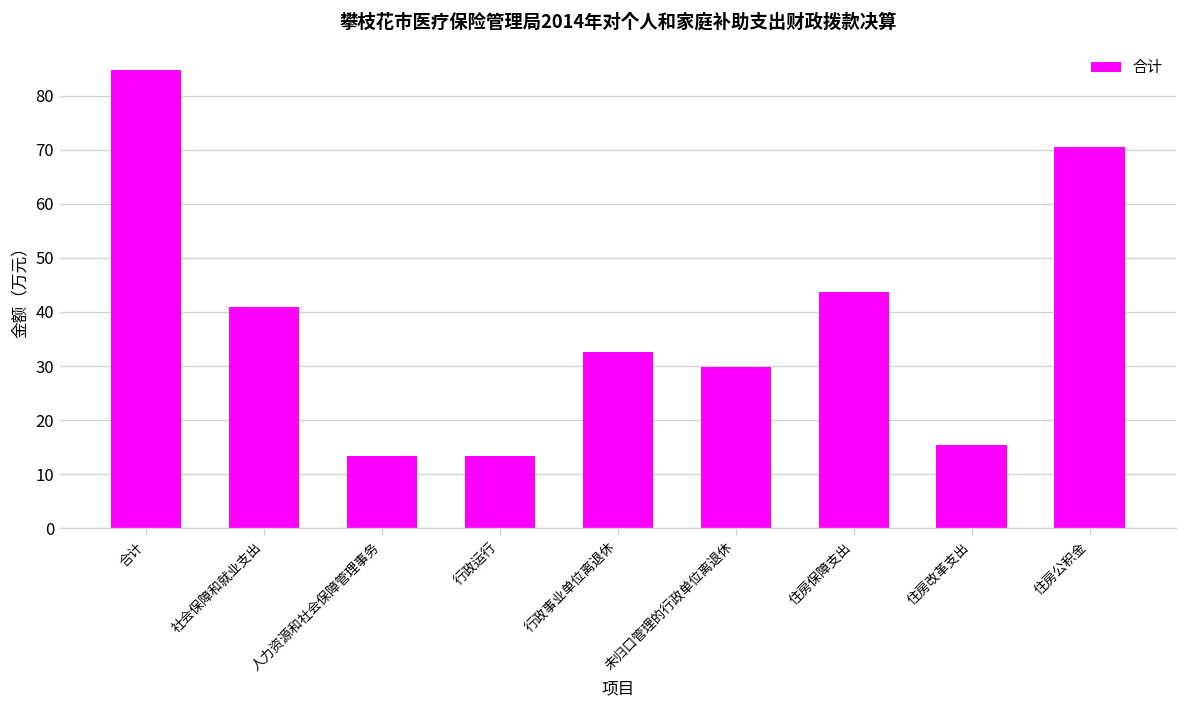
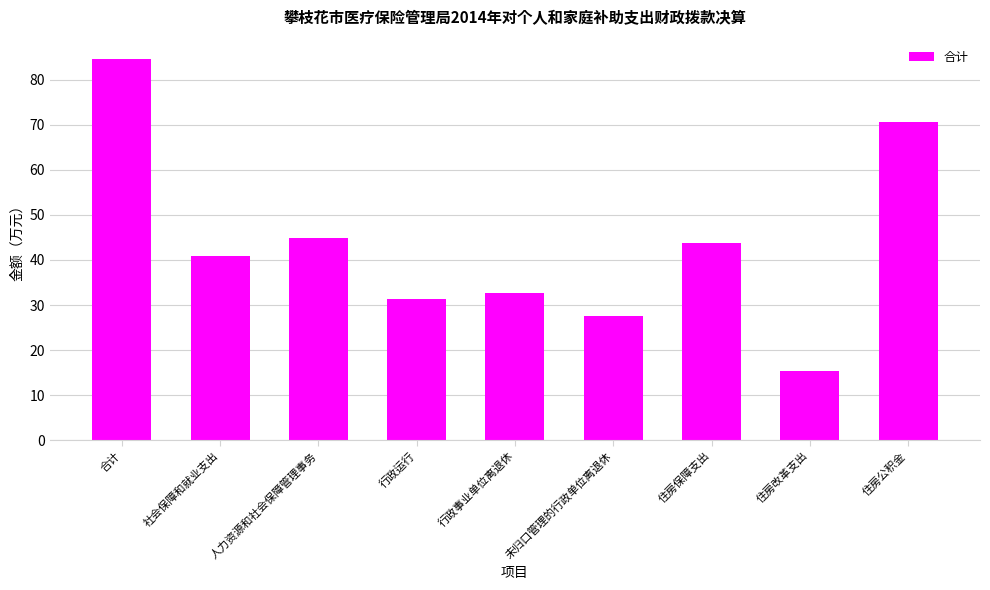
人力资源和社会保障管理事务: 13 -> 45
行政运行: 13 -> 31
未归口管理的行政单位离退休: 30 -> 28
